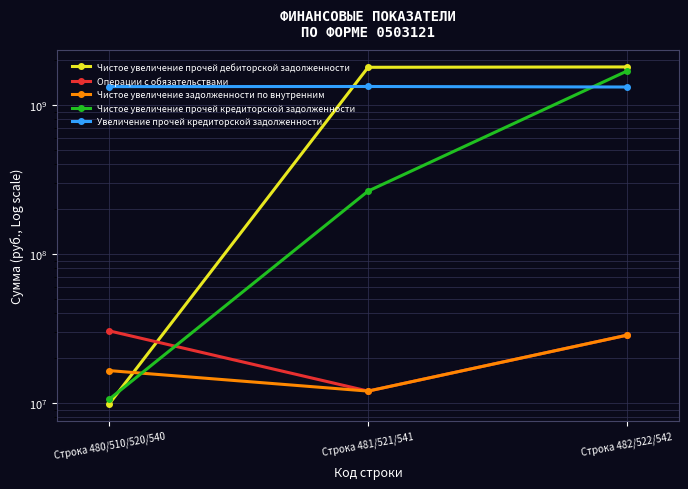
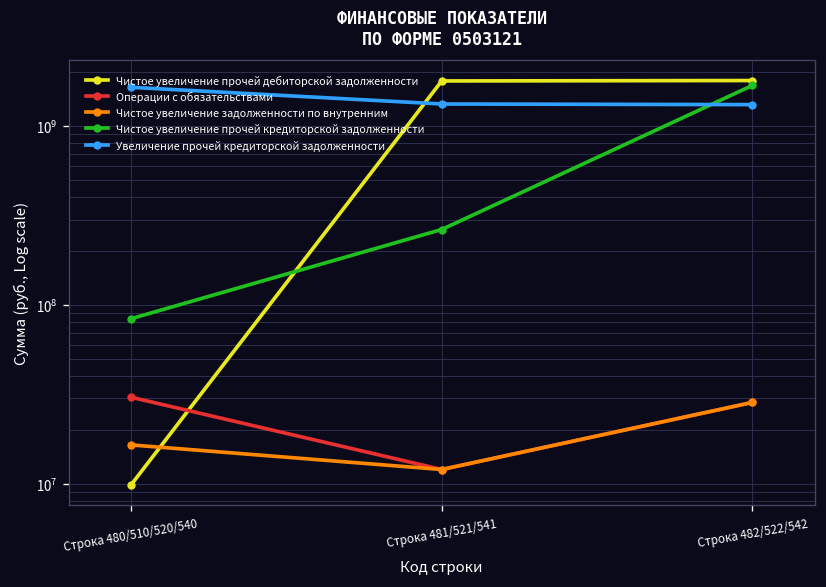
Чистое увеличение прочей кредиторской задолженности, Строка 480/510/520/540: 11000000 -> 80000000
Увеличение прочей кредиторской задолженности, Строка 480/510/520/540: 1300000000 -> 1600000000
